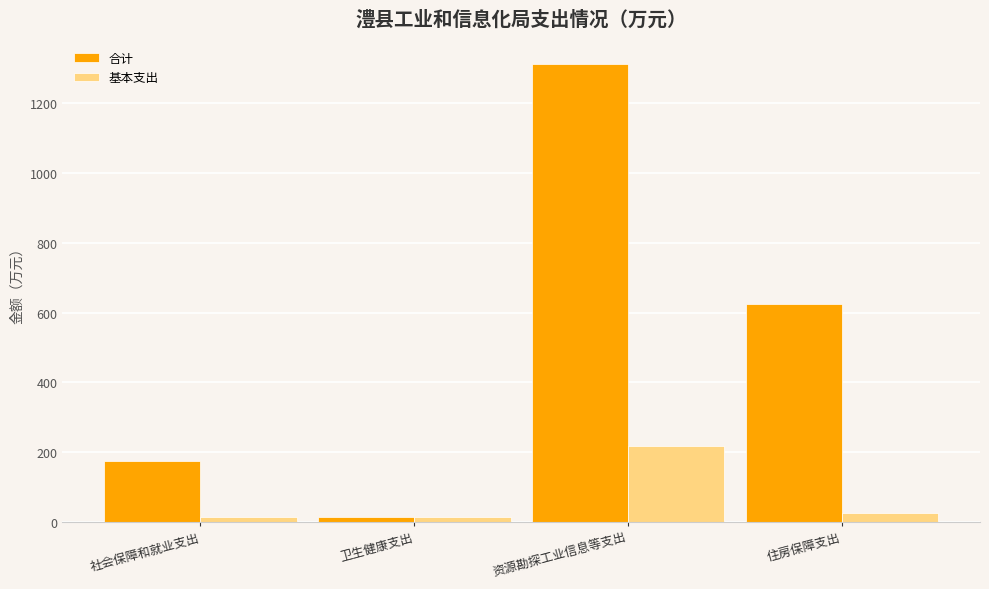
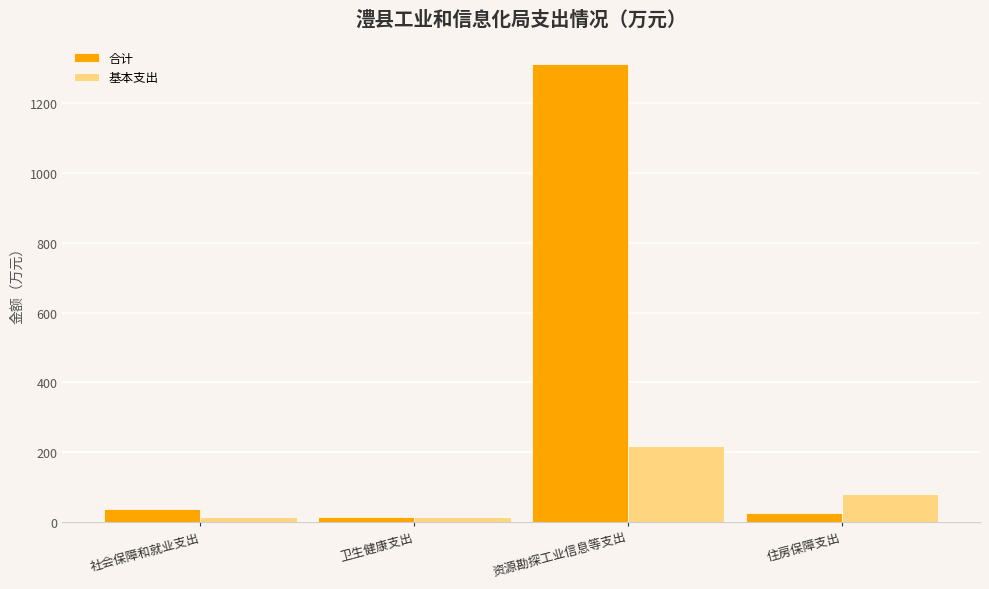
合计, 社会保障和就业支出: 180 -> 40
合计, 住房保障支出: 620 -> 30
基本支出, 住房保障支出: 30 -> 80
